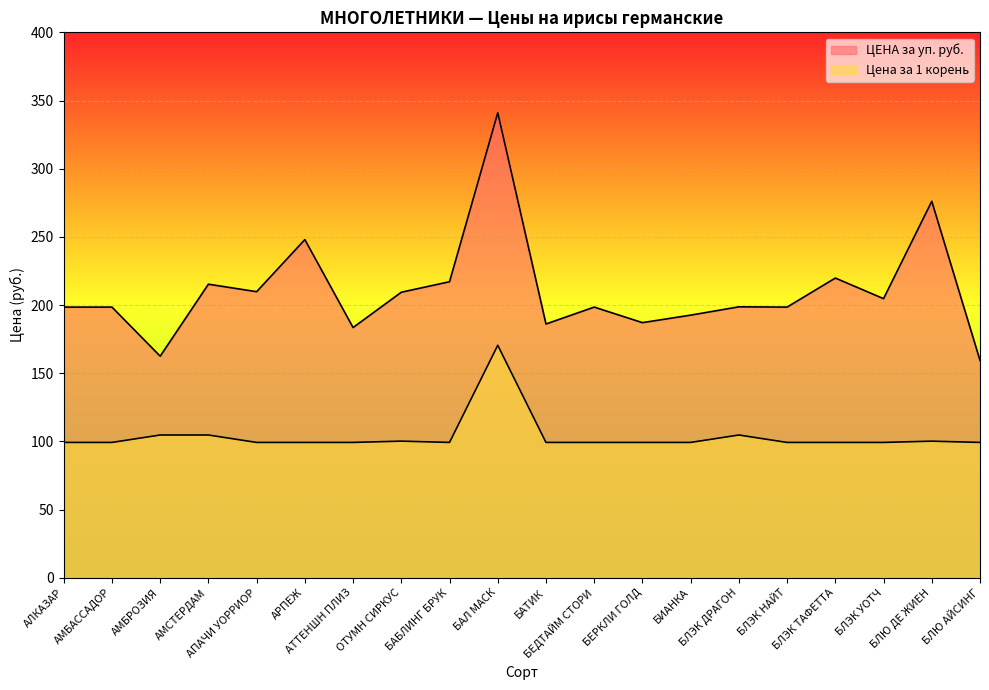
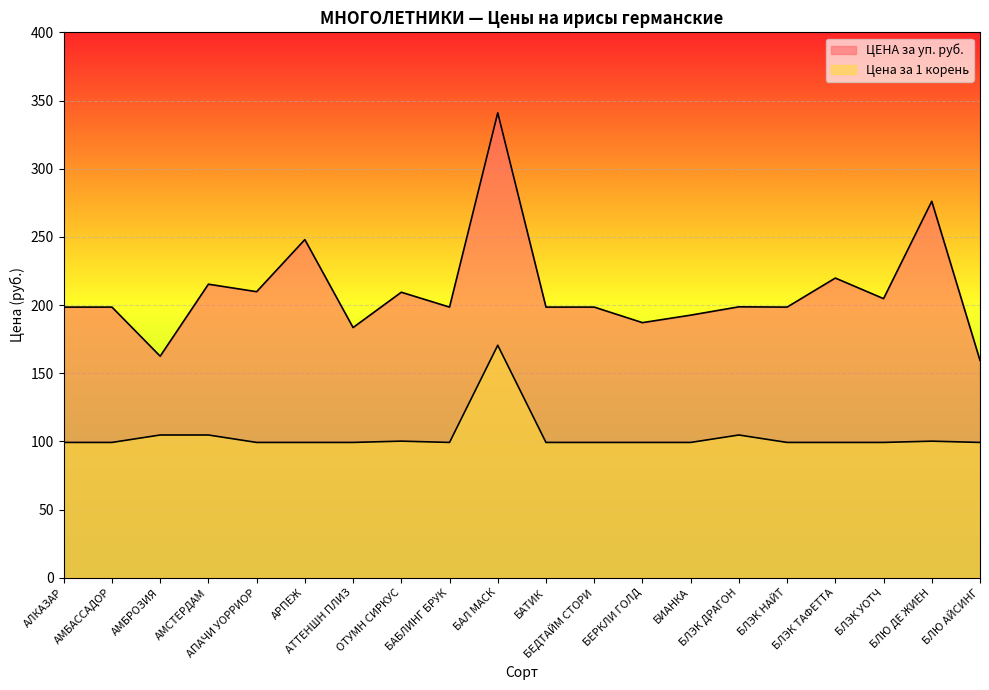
ЦЕНА за уп. руб., БАБЛИНГ БРУК: 217 -> 199
ЦЕНА за уп. руб., БАТИК: 186 -> 199
